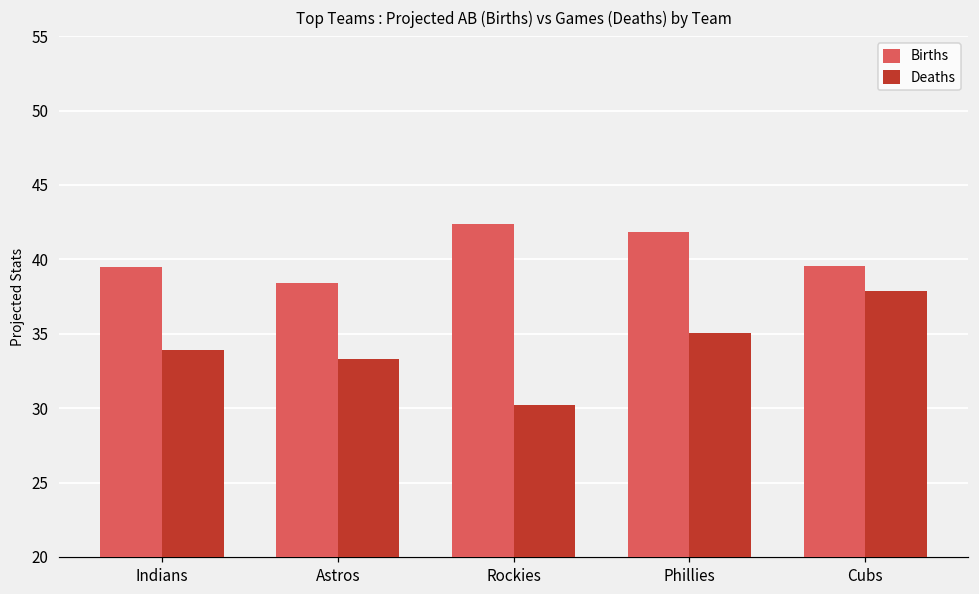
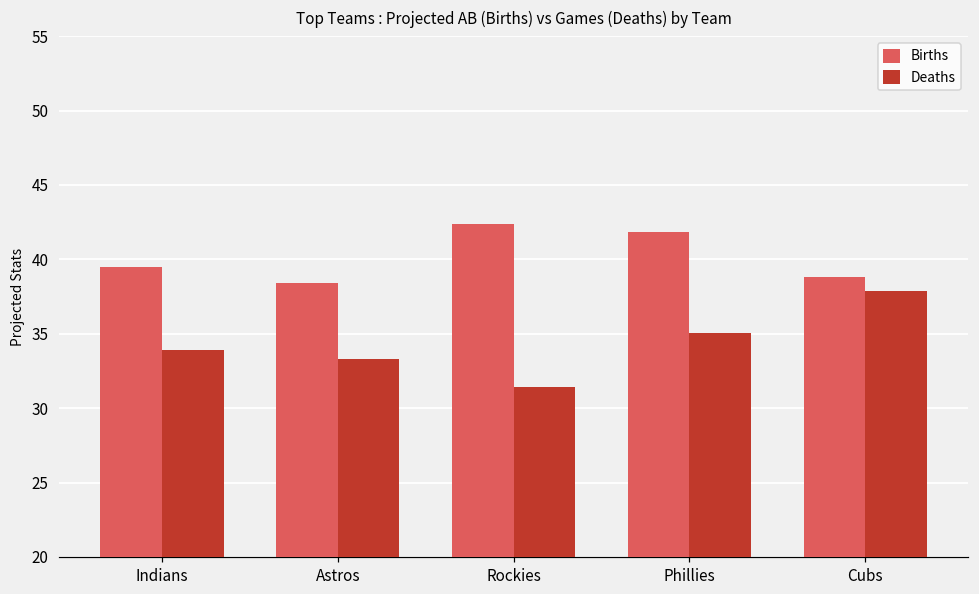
Deaths, Rockies: 30.2 -> 31.4
Births, Cubs: 39.6 -> 38.8
